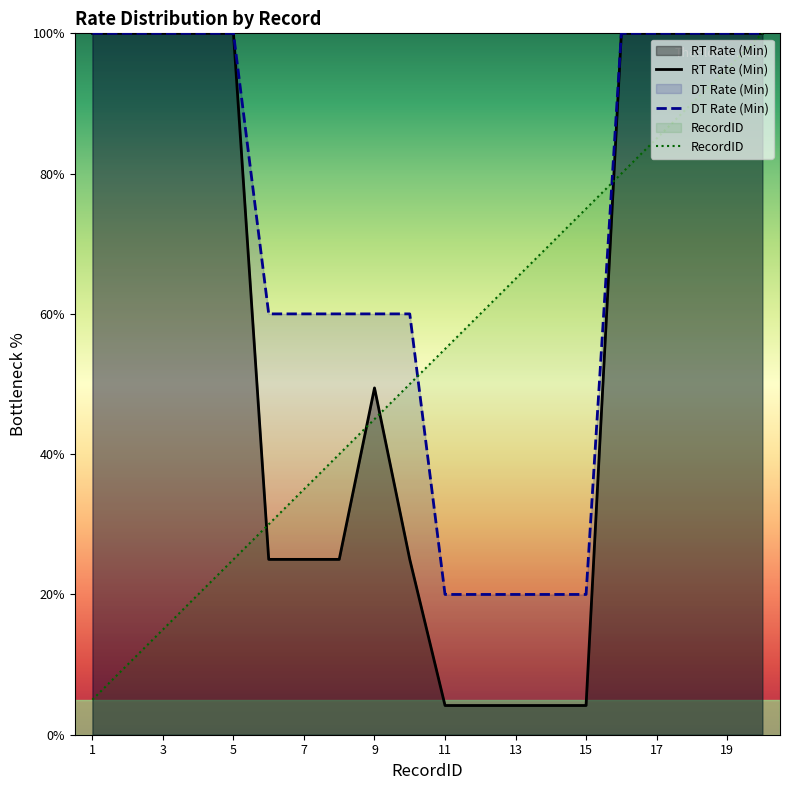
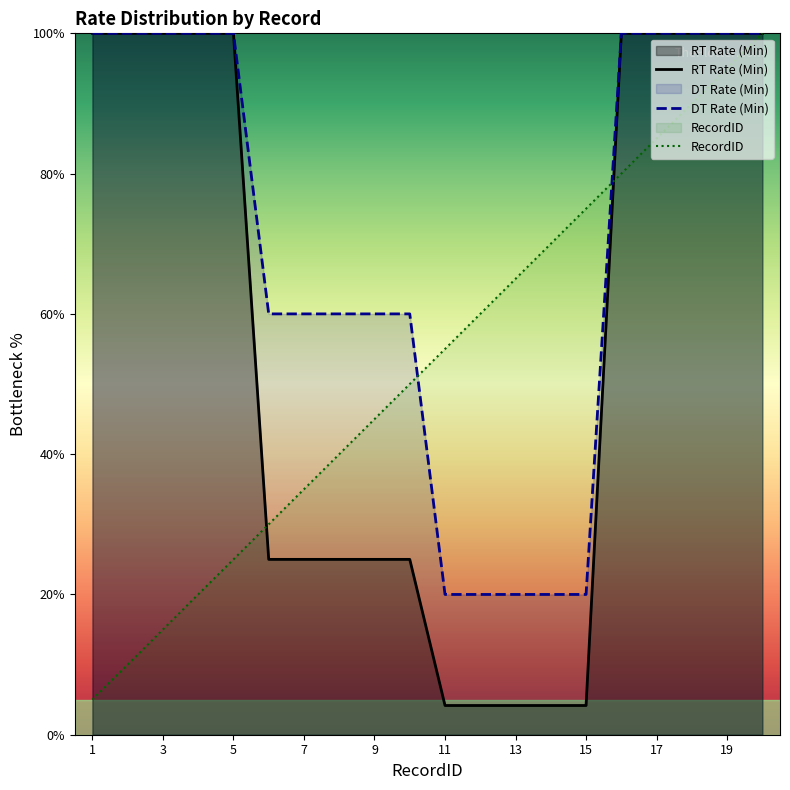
RT Rate (Min), 9: 49% -> 25%
